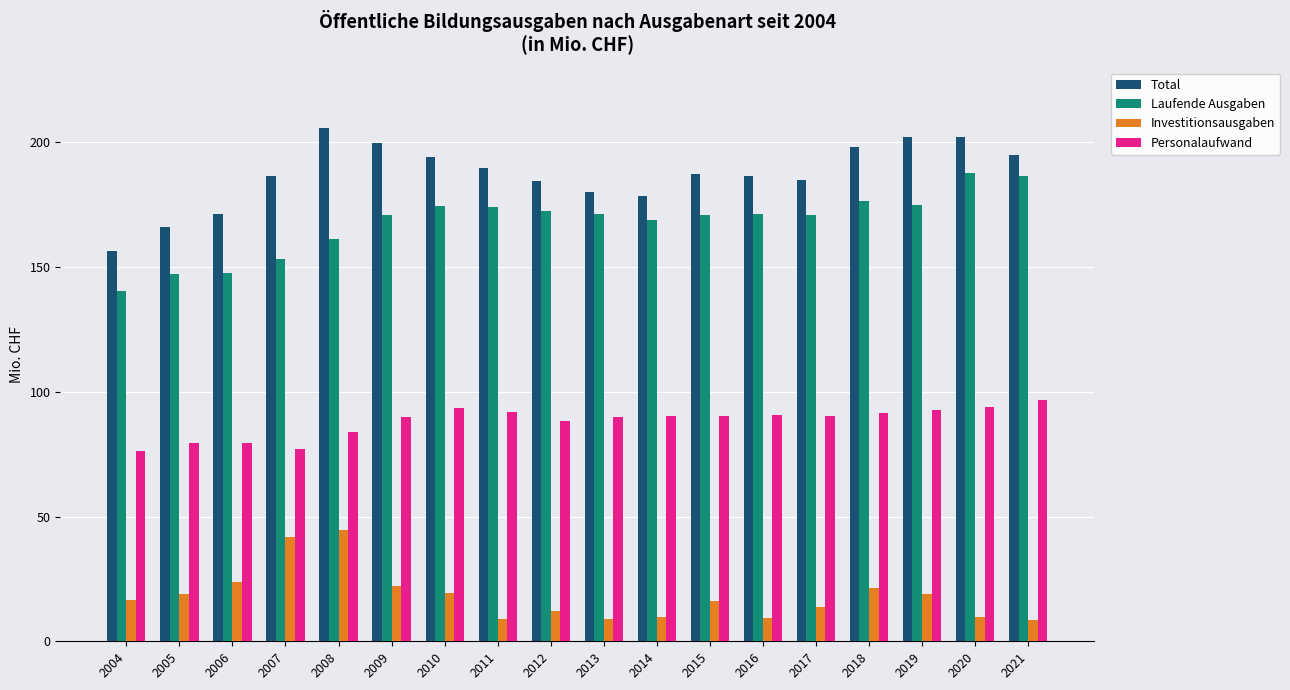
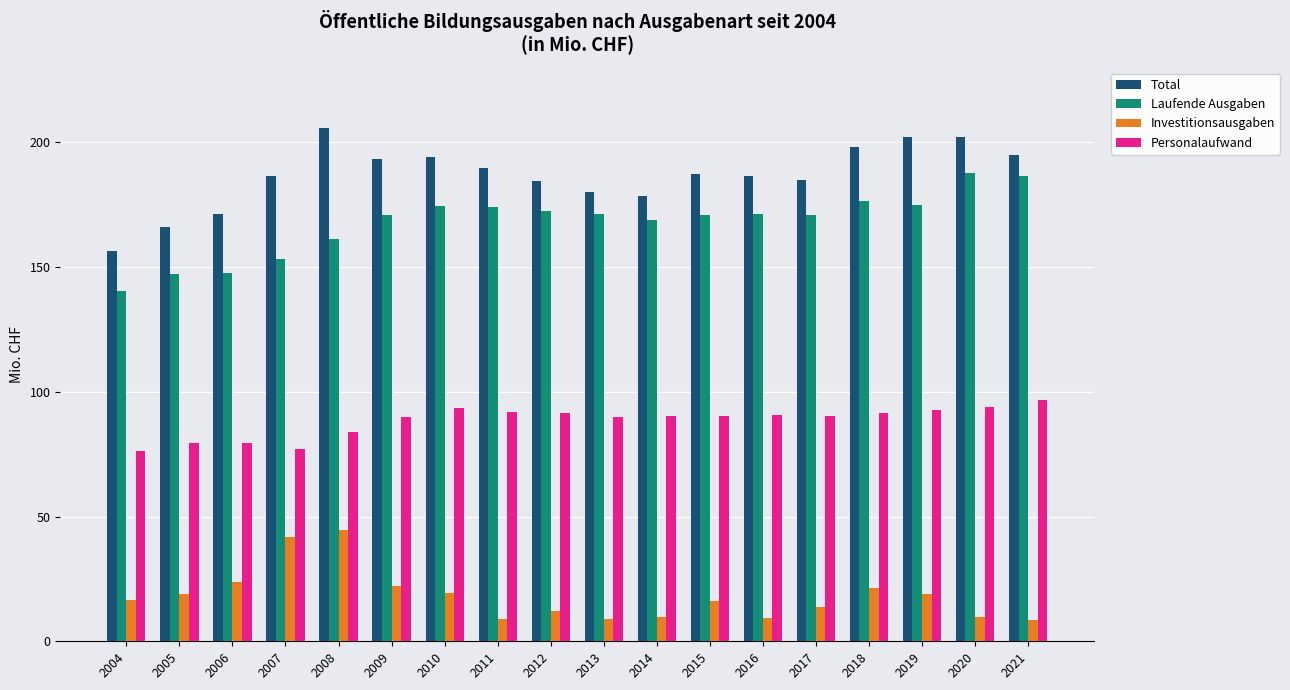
Total, 2009: 200 -> 193
Personalaufwand, 2012: 88 -> 92
